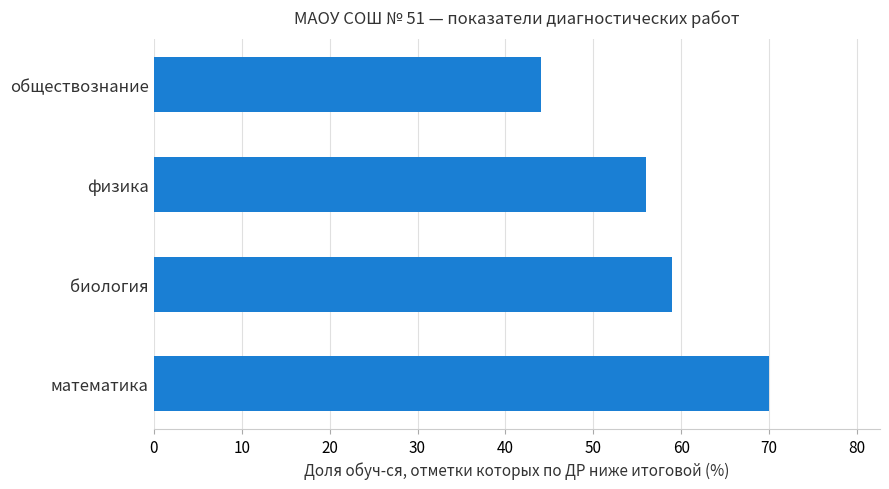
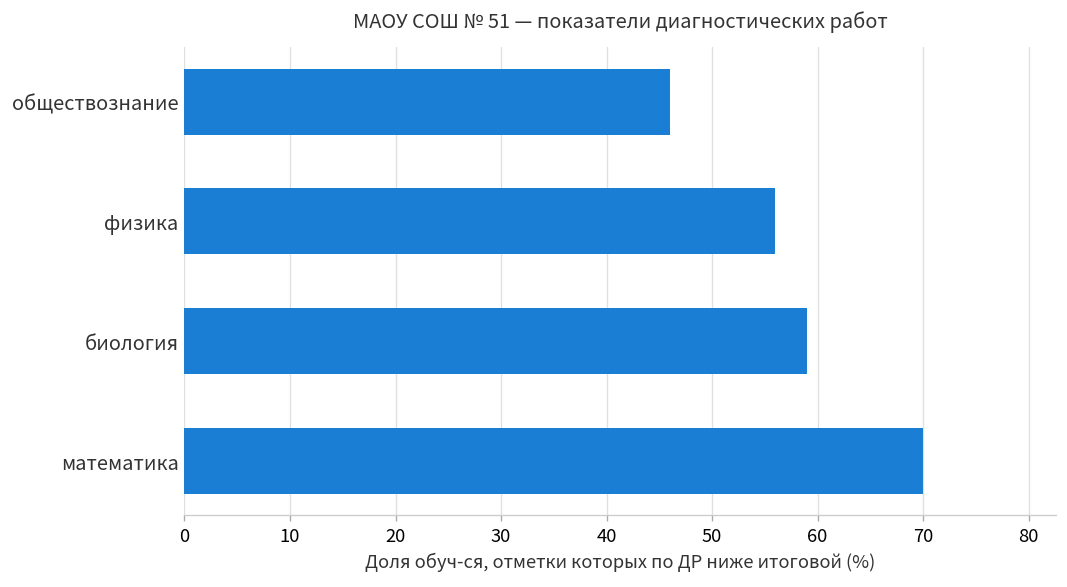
обществознание: 44 -> 46
